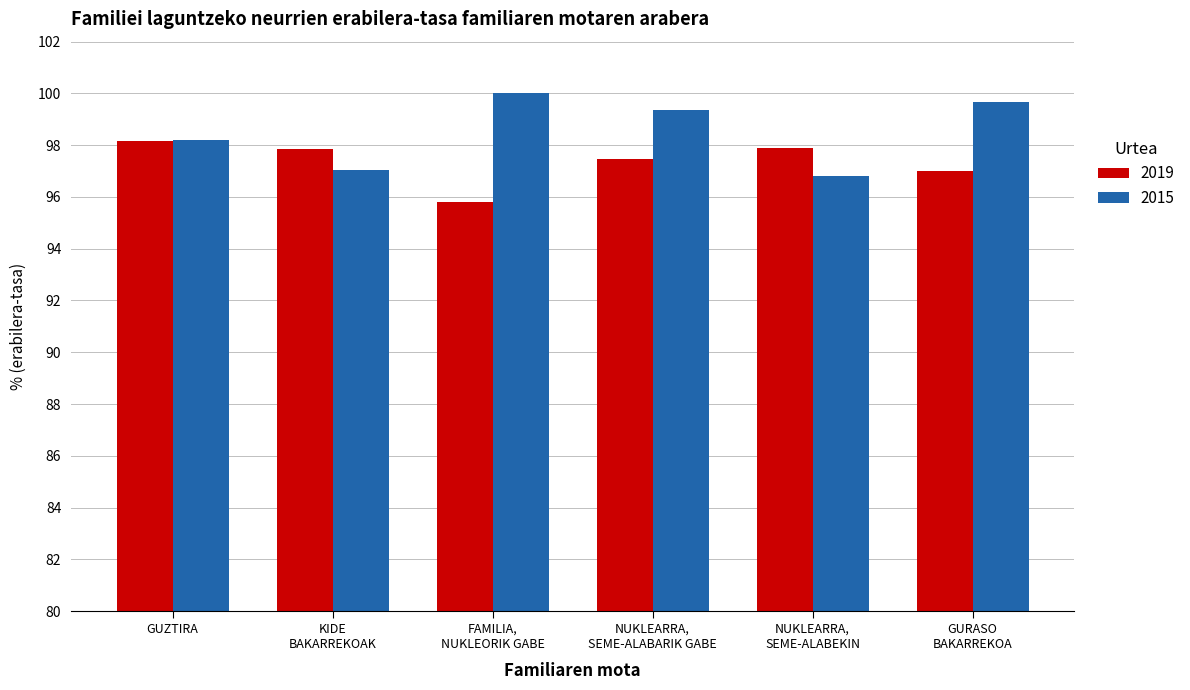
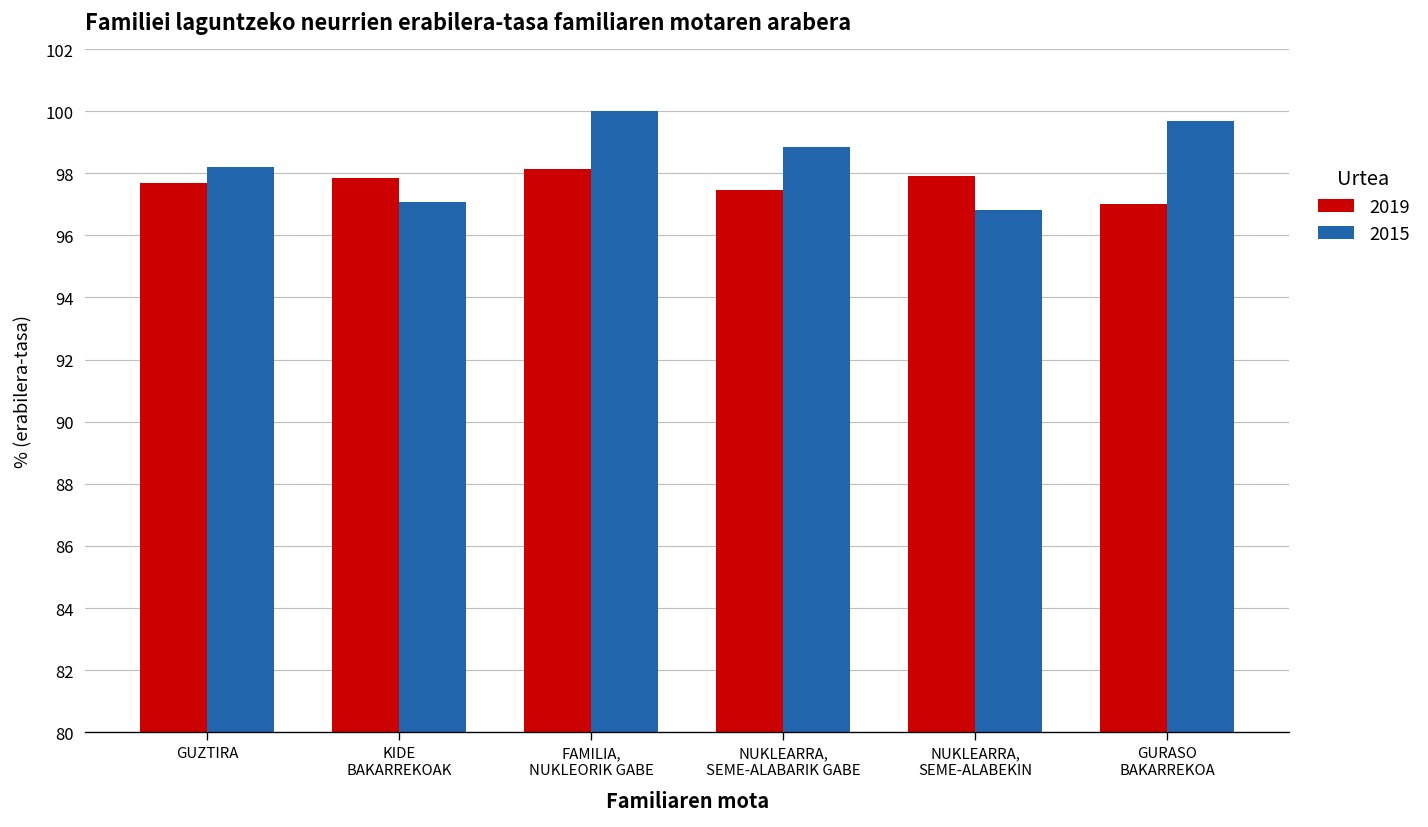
2019, GUZTIRA: 98.2 -> 97.7
2019, FAMILIA, NUKLEORIK GABE: 95.8 -> 98.1
2015, NUKLEARRA, SEME-ALABARIK GABE: 99.4 -> 98.8
